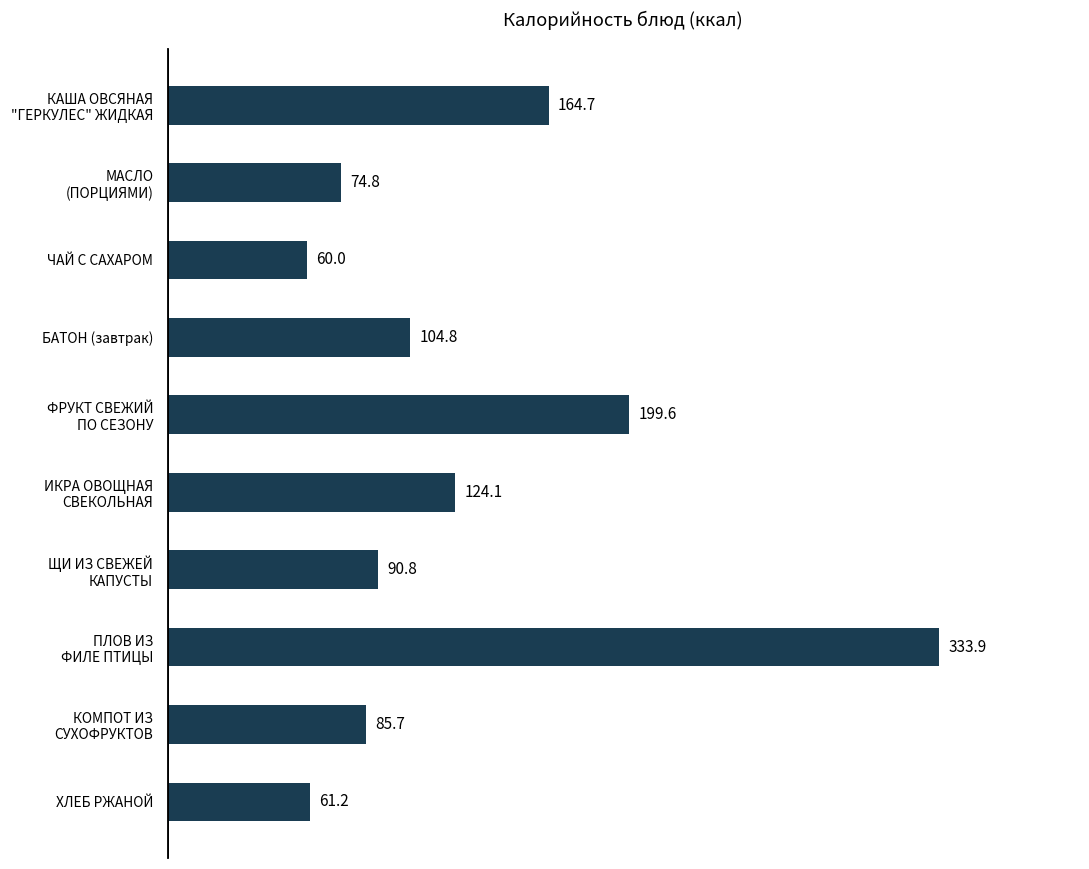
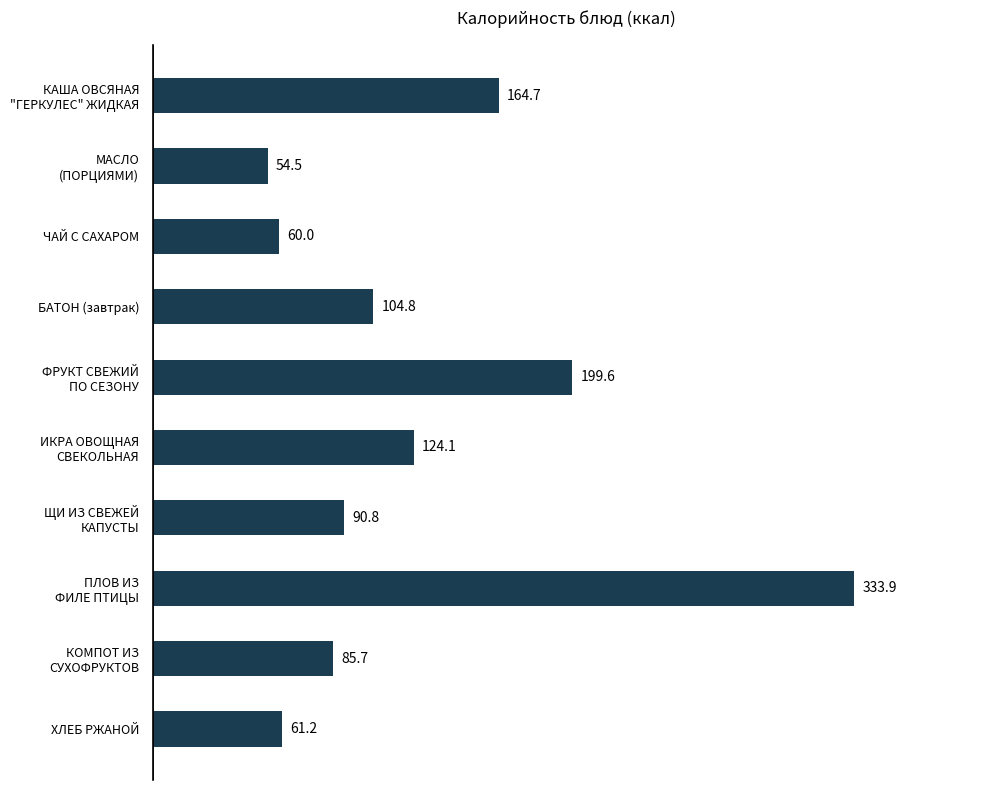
МАСЛО (ПОРЦИЯМИ): 74.8 -> 54.5
